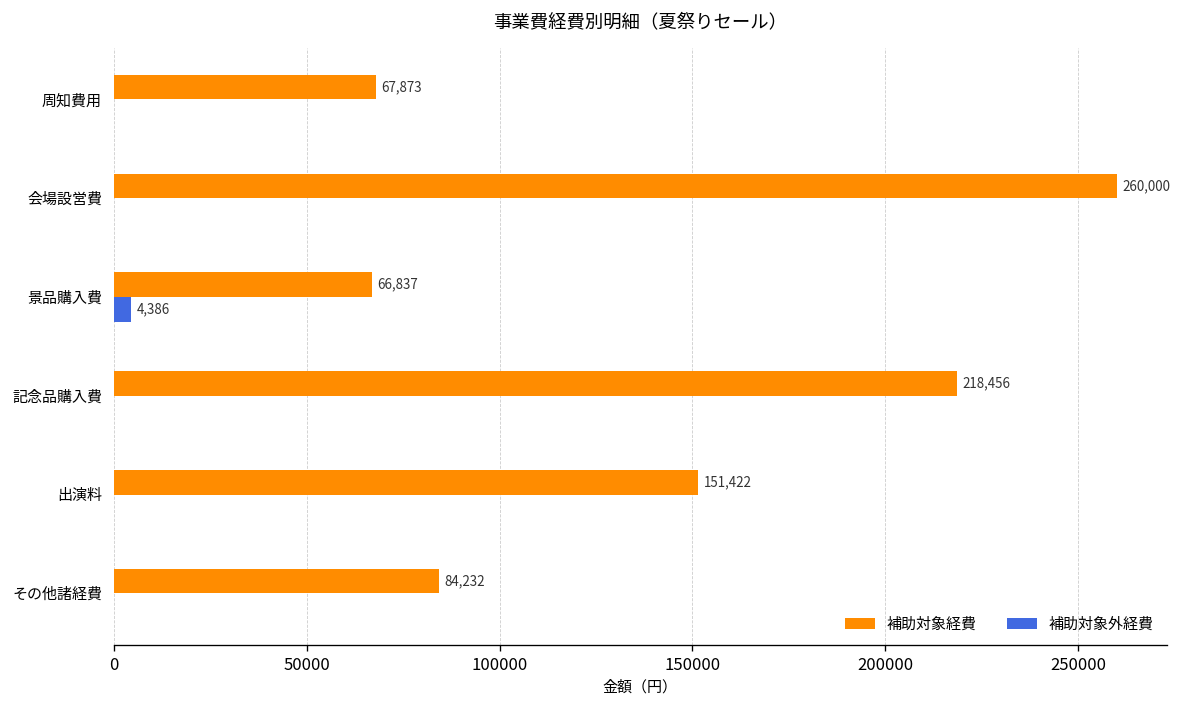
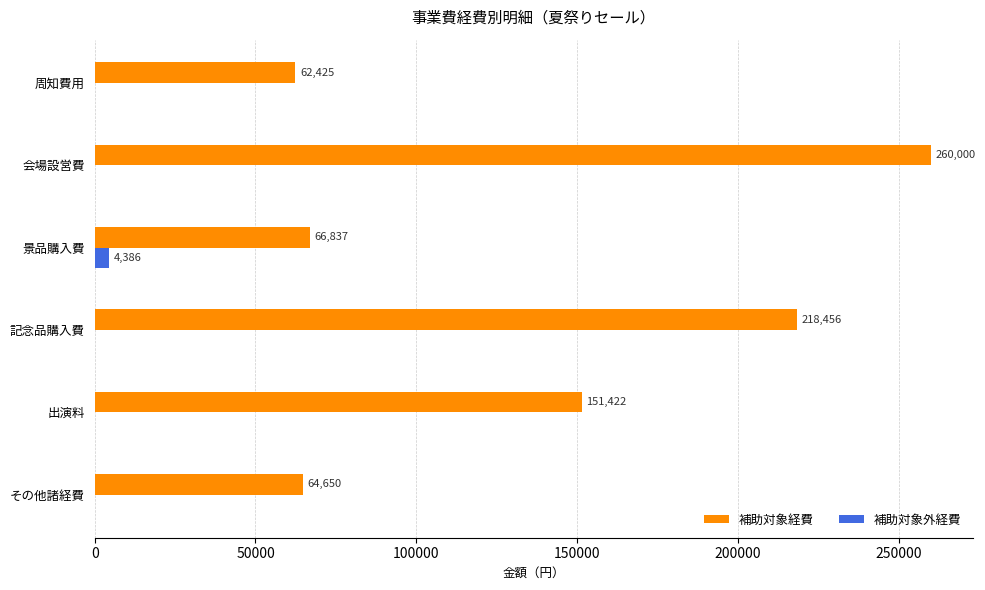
補助対象経費, 周知費用: 67,873 -> 62,425
補助対象経費, その他諸経費: 84,232 -> 64,650
